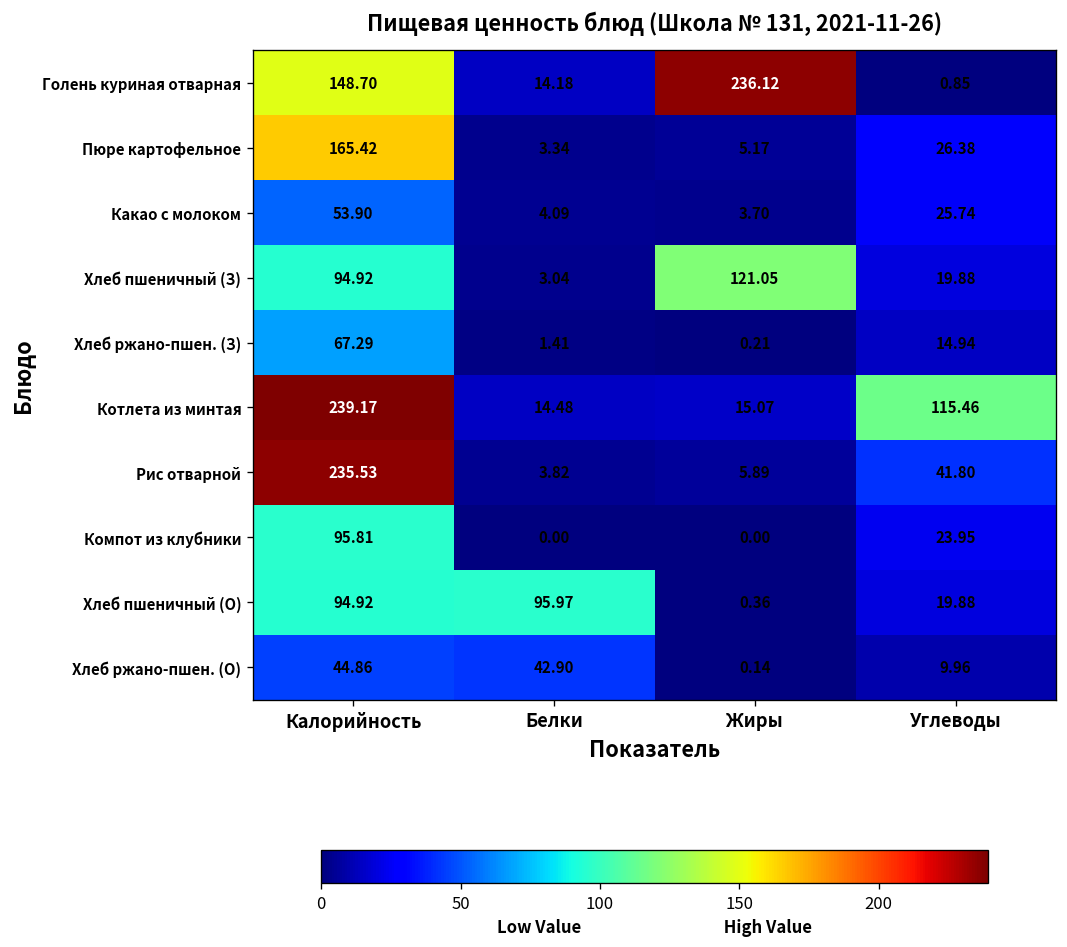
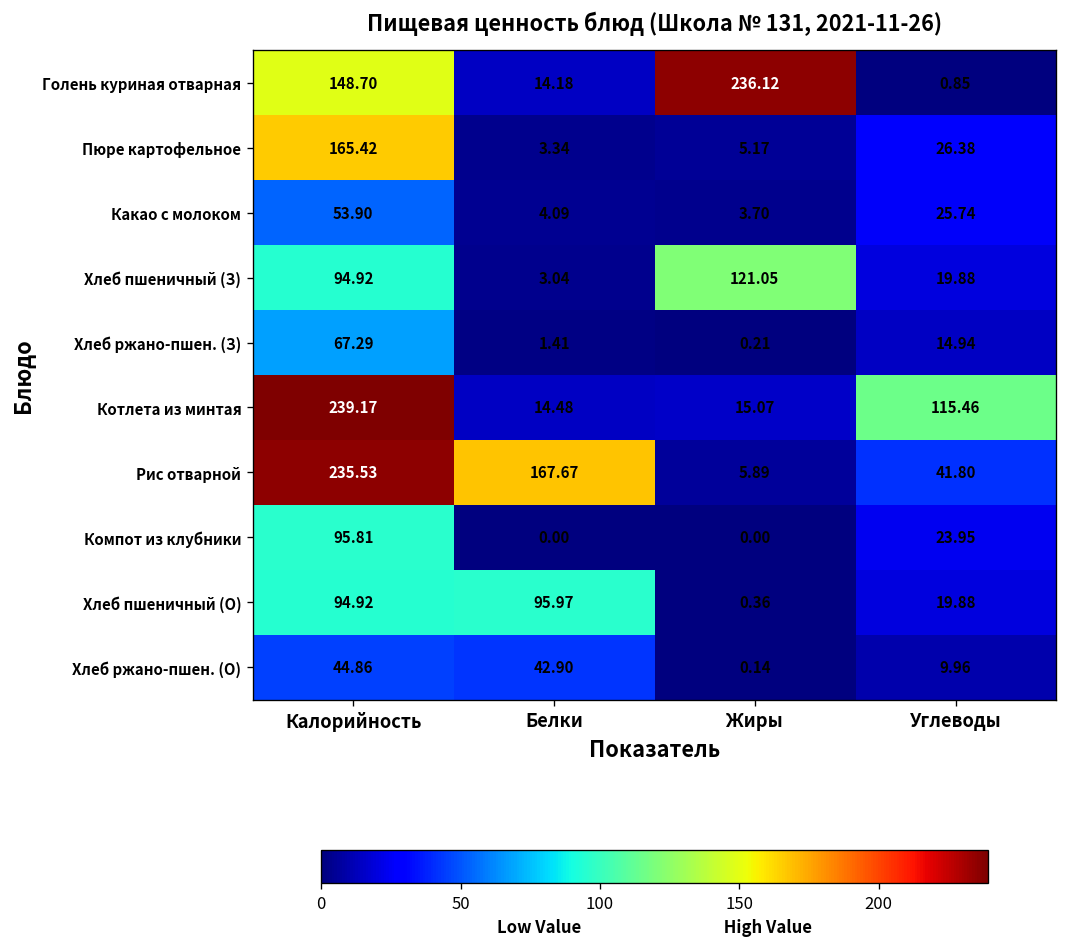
Рис отварной, Белки: 3.82 -> 167.67
